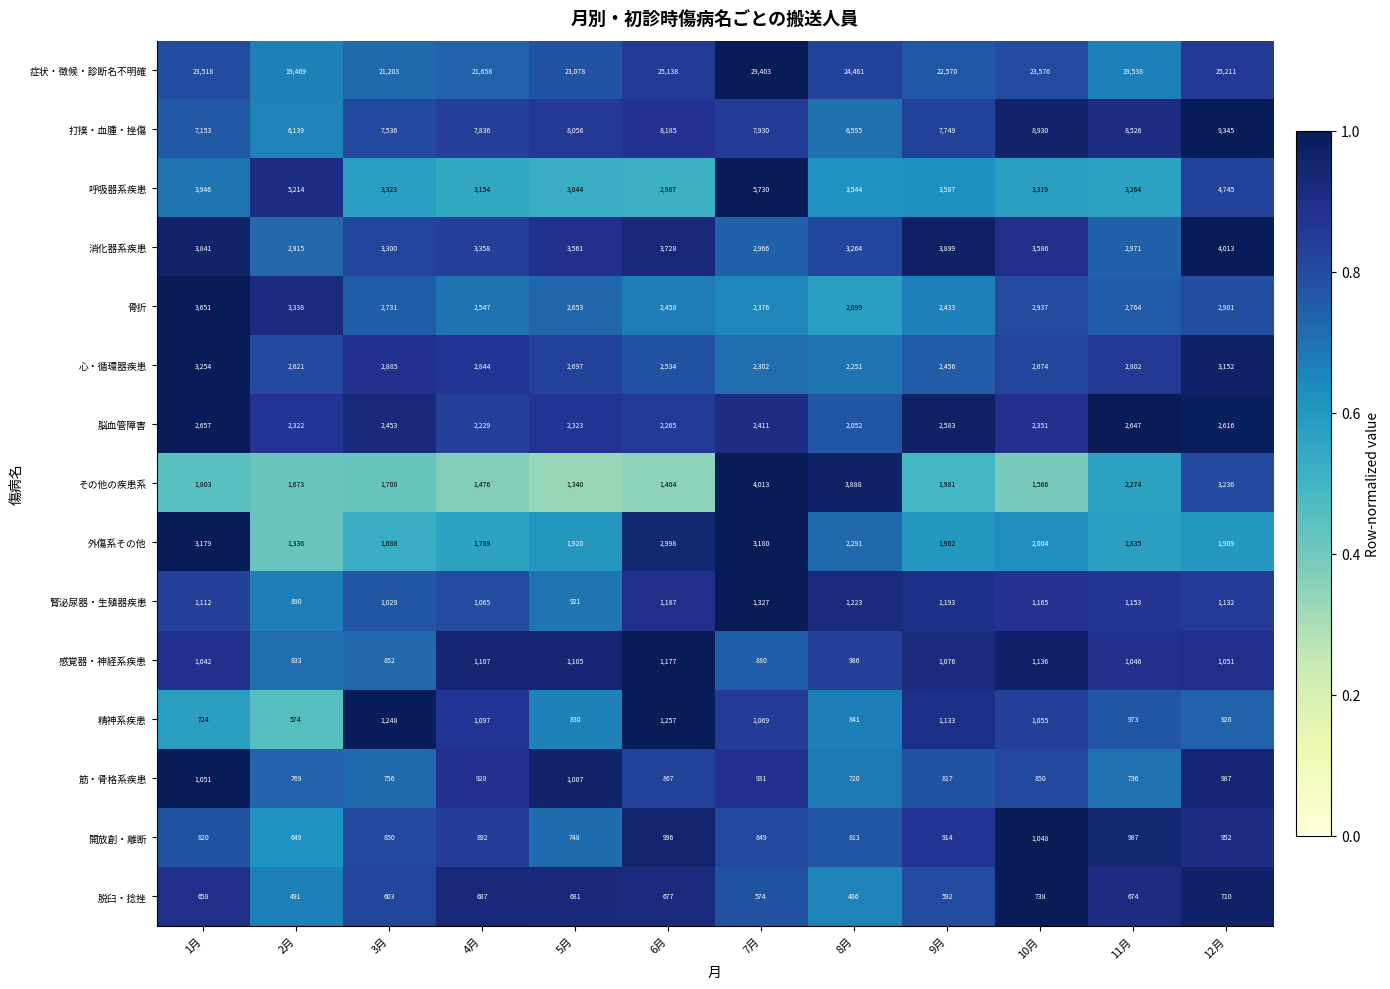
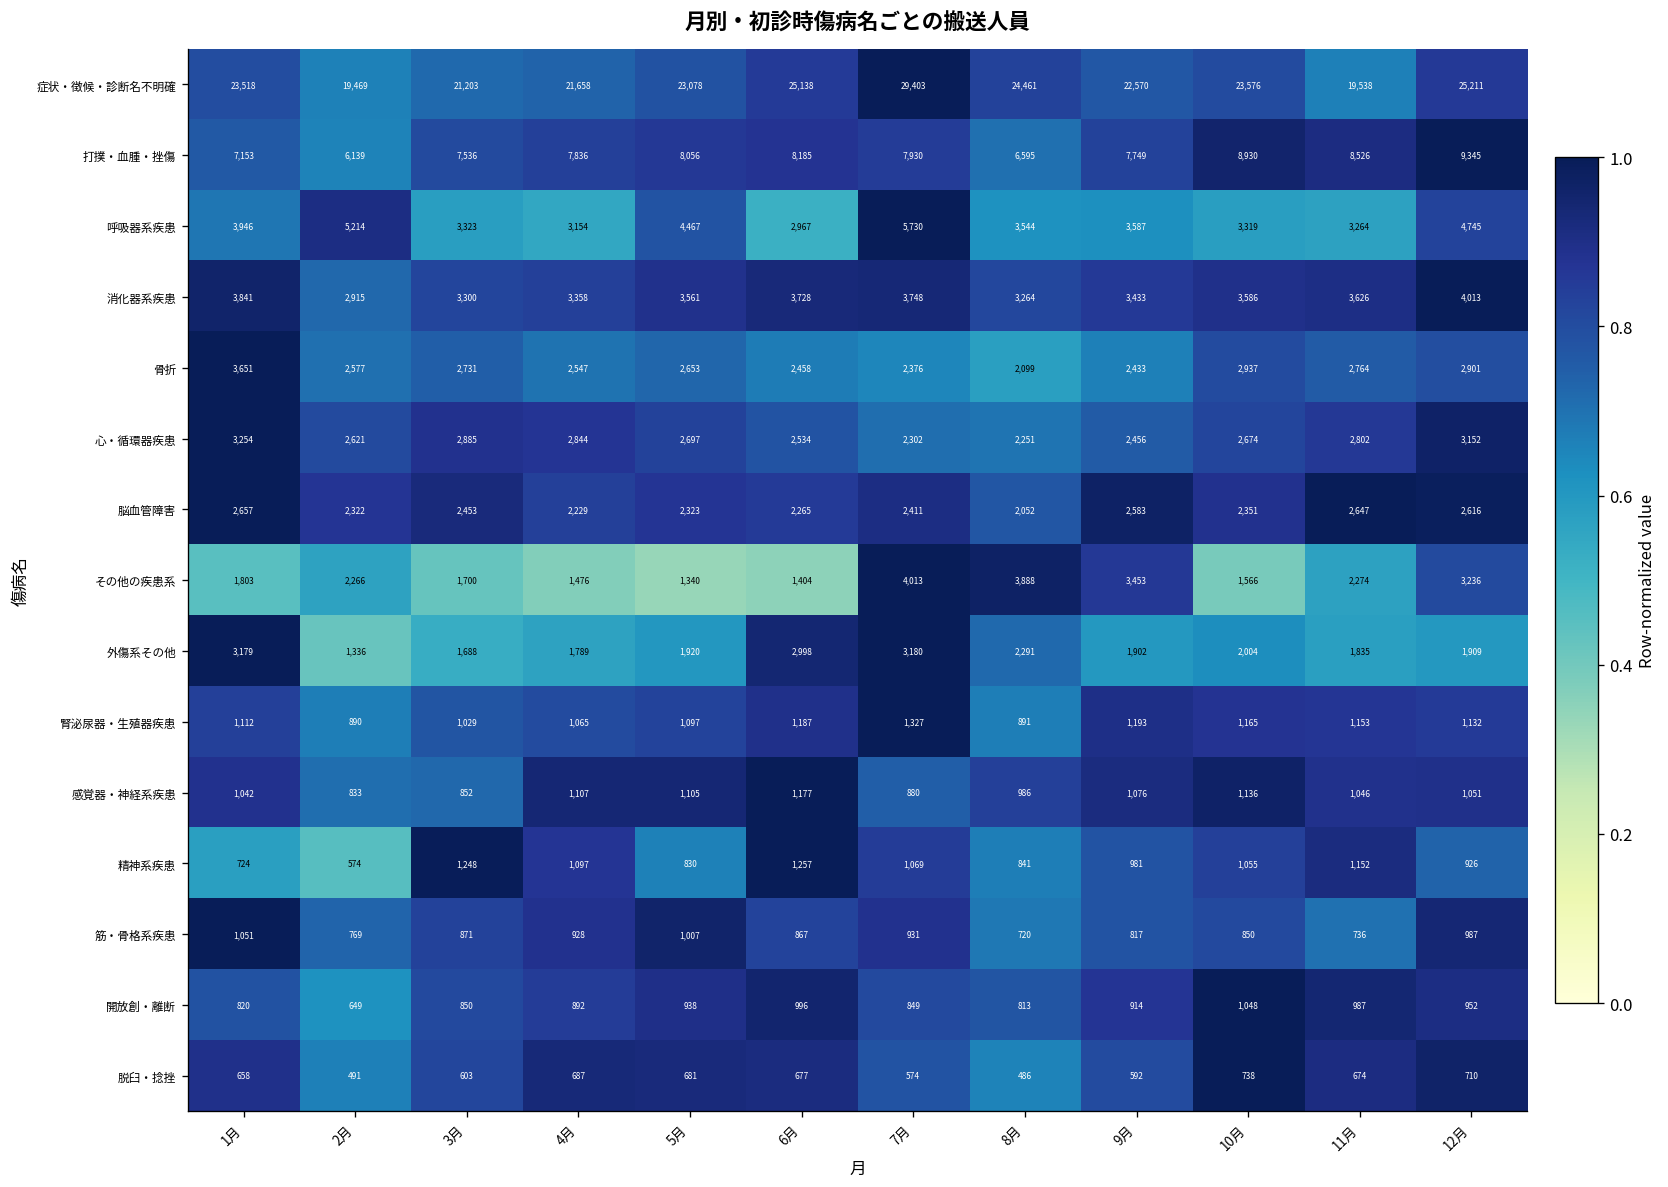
呼吸器系疾患, 5月: 3,044 -> 4,467
消化器系疾患, 7月: 2,966 -> 3,748
消化器系疾患, 9月: 3,899 -> 3,433
消化器系疾患, 11月: 2,971 -> 3,626
骨折, 2月: 3,338 -> 2,577
その他の疾患系, 2月: 1,673 -> 2,266
その他の疾患系, 9月: 1,981 -> 3,453
腎泌尿器・生殖器疾患, 5月: 921 -> 1,097
腎泌尿器・生殖器疾患, 8月: 1,223 -> 891
精神系疾患, 9月: 1,133 -> 981
精神系疾患, 11月: 973 -> 1,152
筋・骨格系疾患, 3月: 756 -> 871
開放創・離断, 5月: 748 -> 938
